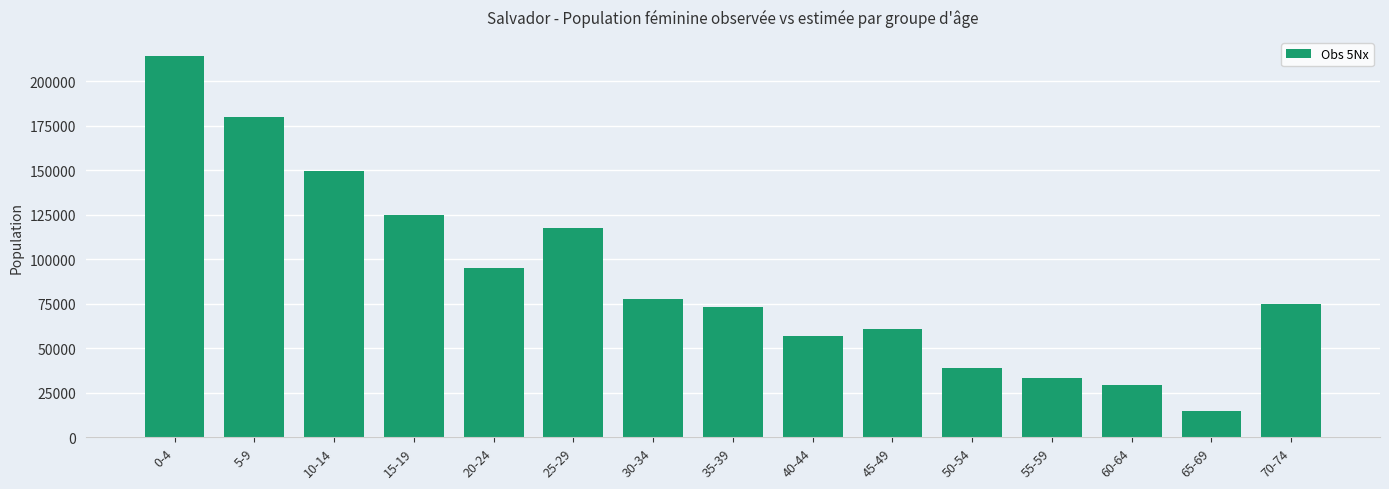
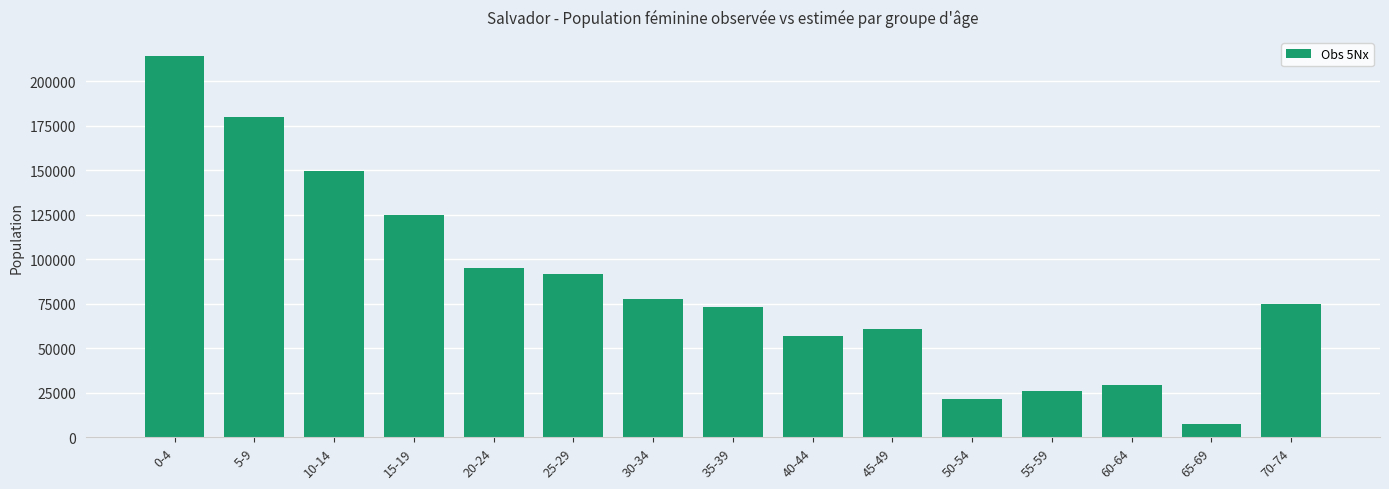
25-29: 118000 -> 92000
50-54: 39000 -> 21000
55-59: 33000 -> 26000
65-69: 15000 -> 7000
